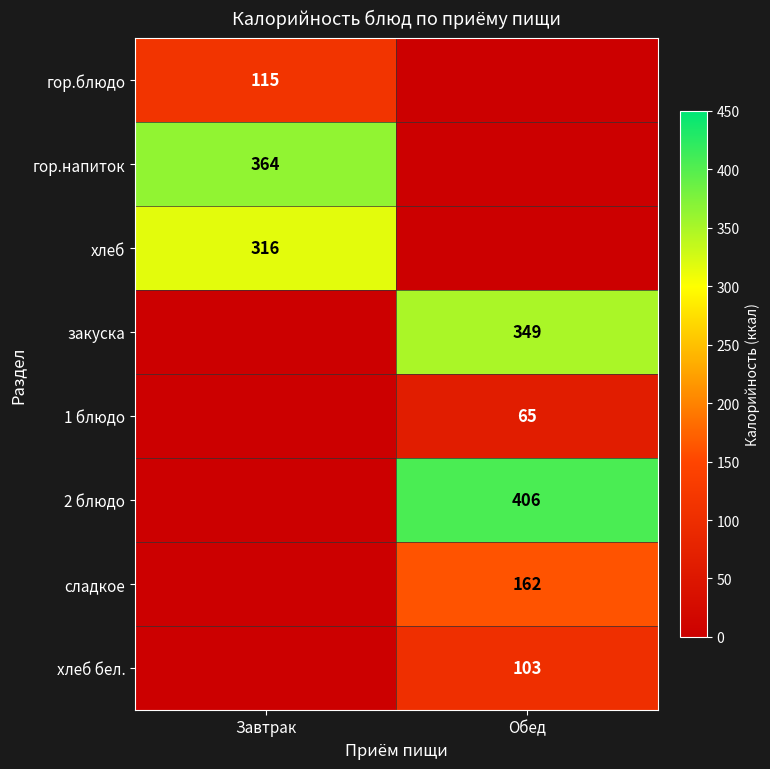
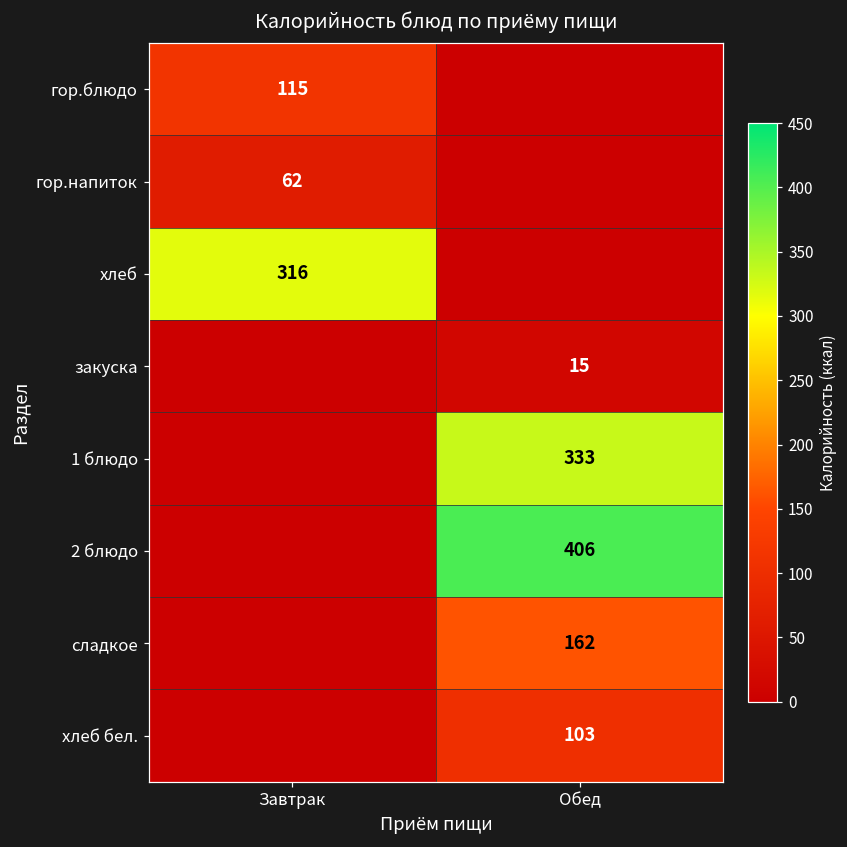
гор.напиток, Завтрак: 364 -> 62
закуска, Обед: 349 -> 15
1 блюдо, Обед: 65 -> 333
